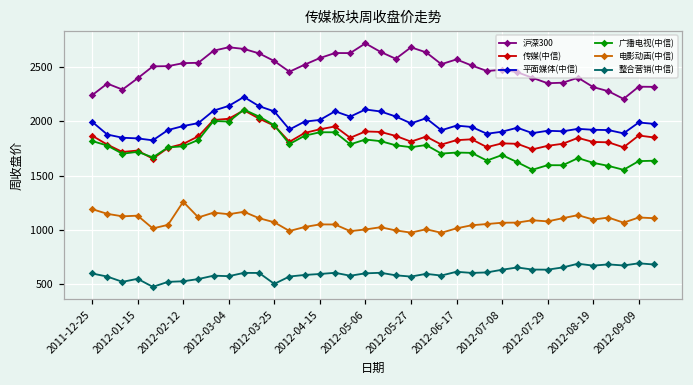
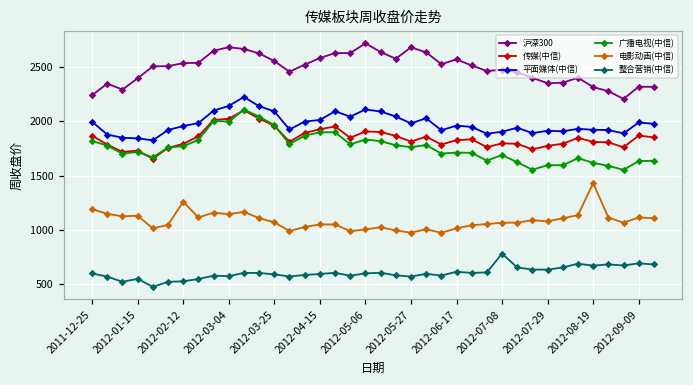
整合营销(中信), 2012-03-25: 500 -> 600
整合营销(中信), 2012-07-08: 600 -> 800
电影动画(中信), 2012-08-19: 1100 -> 1400
